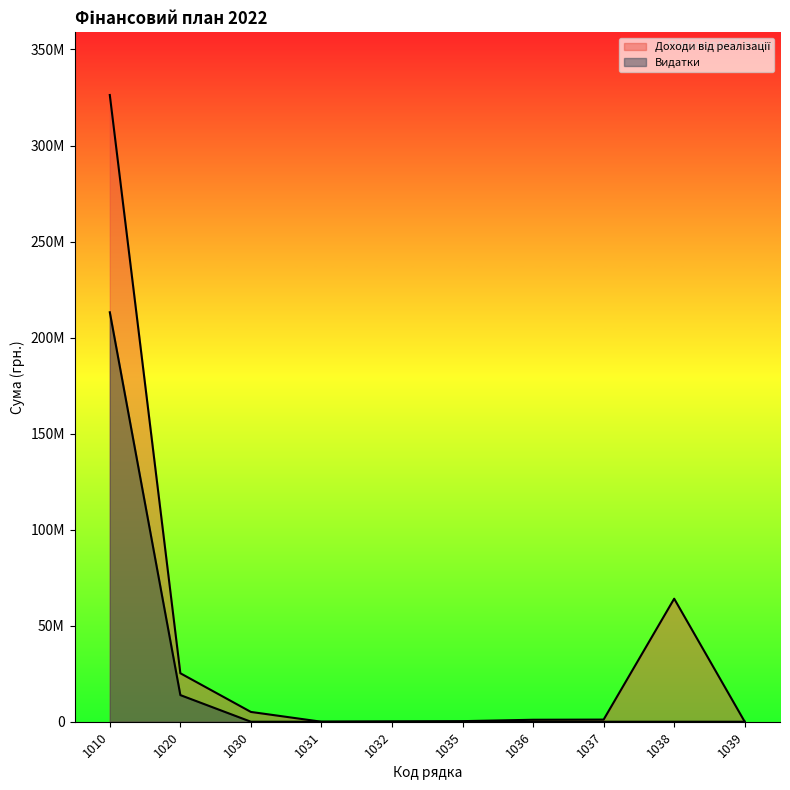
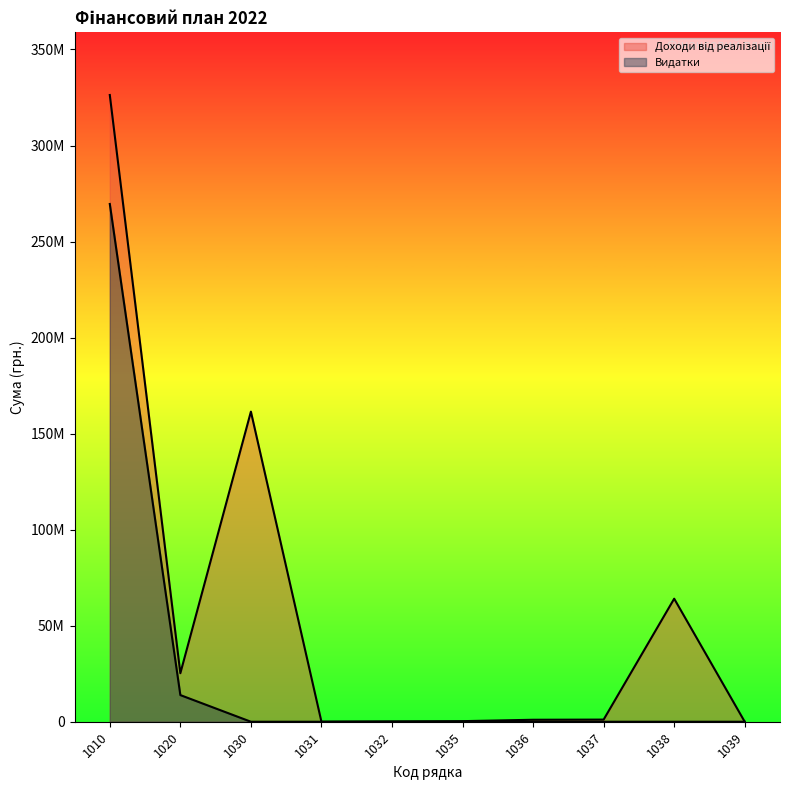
Видатки, 1010: 213000000 -> 270000000
Доходи від реалізації, 1030: 5000000 -> 161000000
